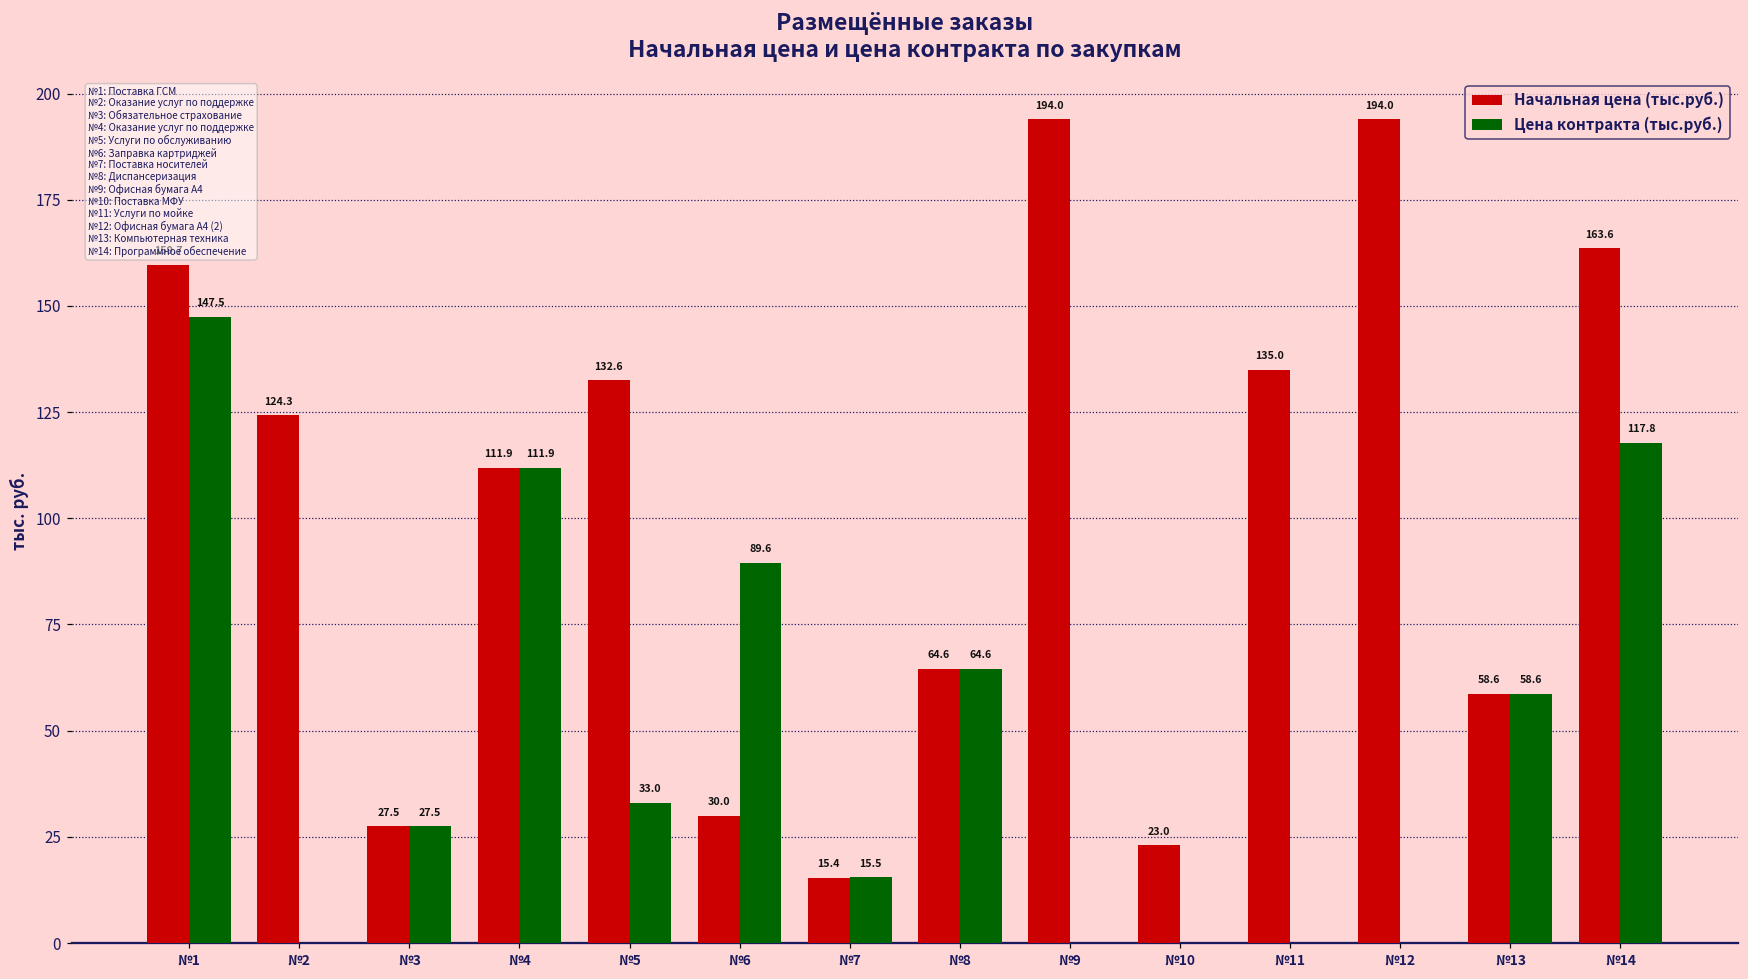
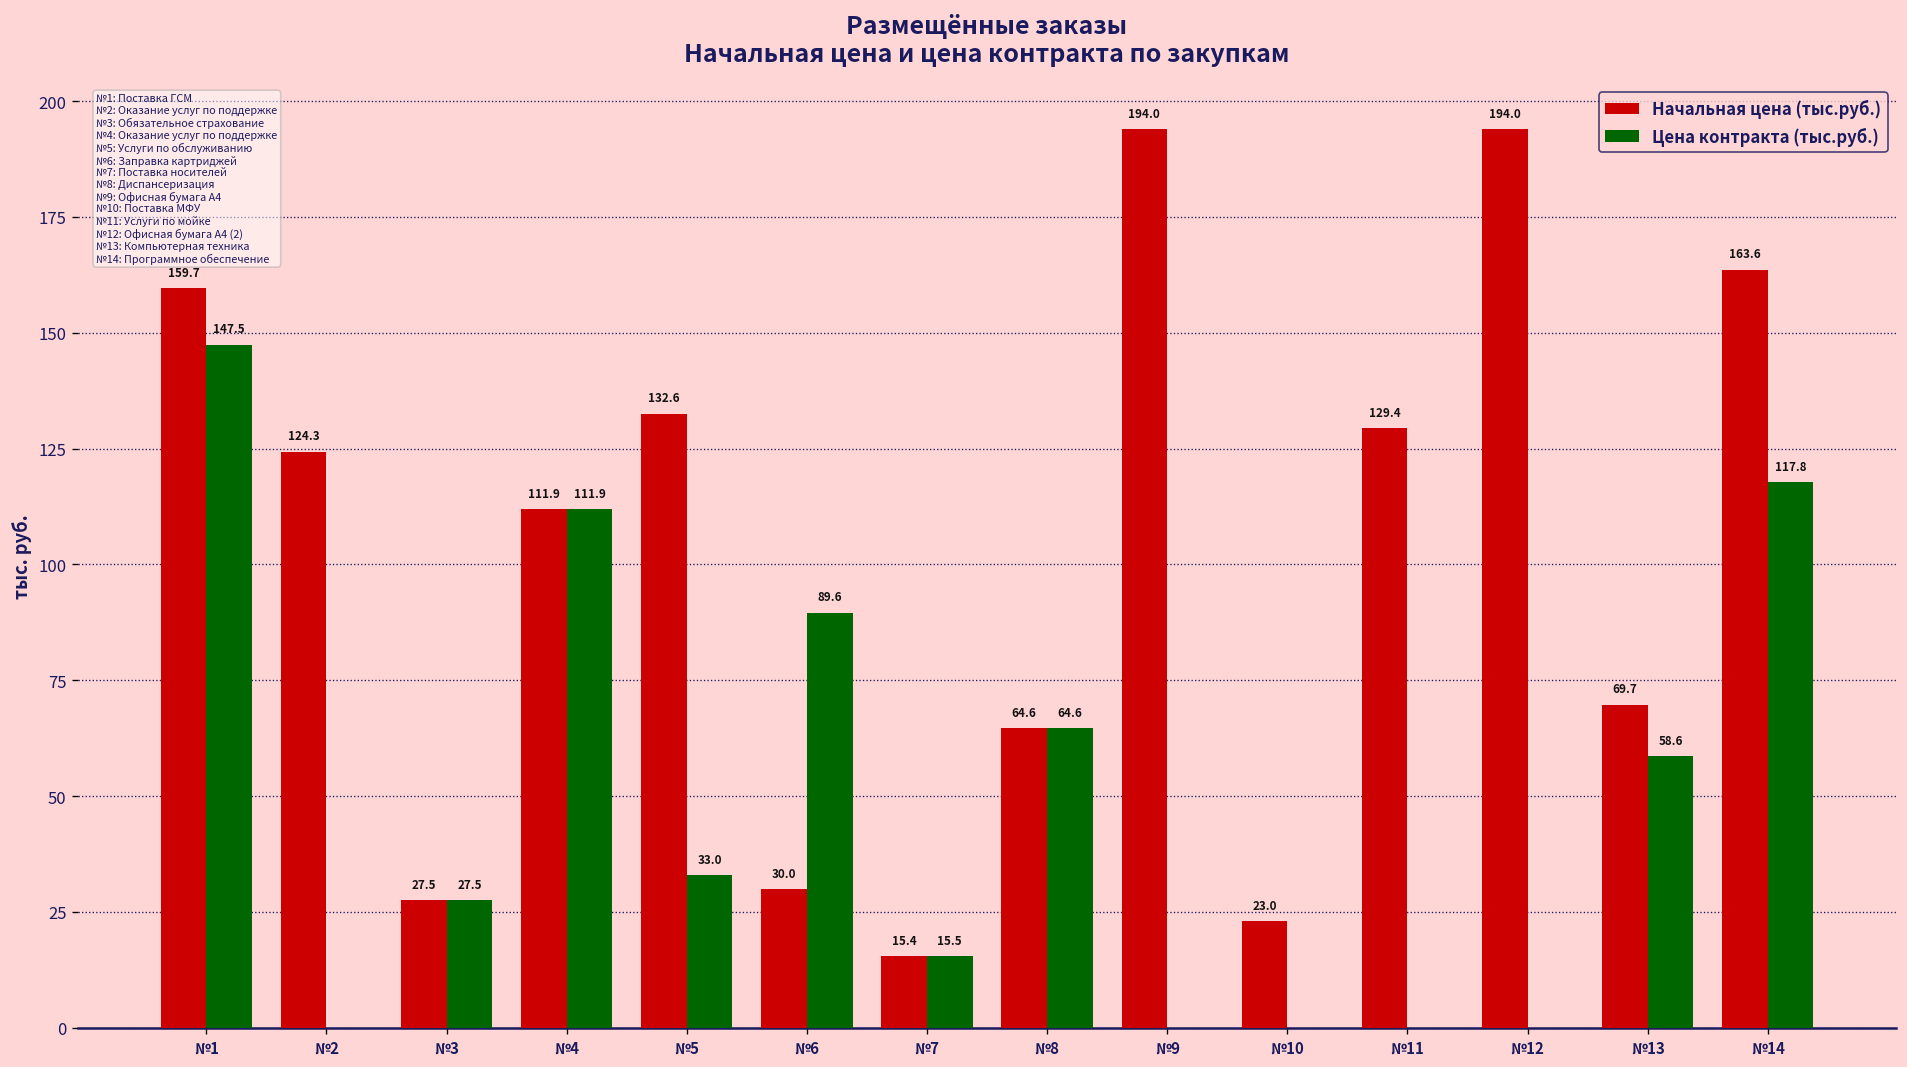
Начальная цена (тыс.руб.), №11: 135.0 -> 129.4
Начальная цена (тыс.руб.), №13: 58.6 -> 69.7
